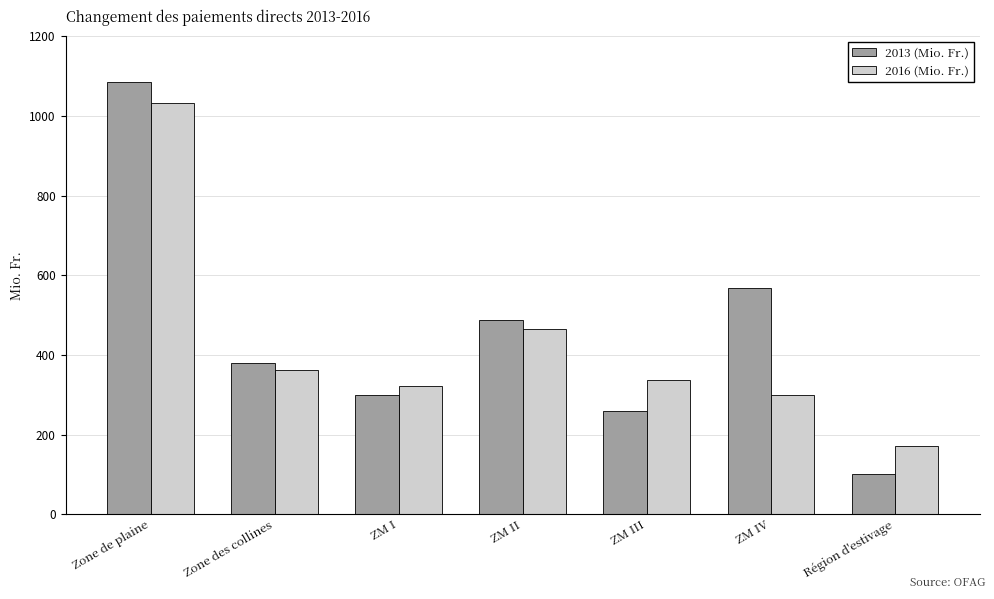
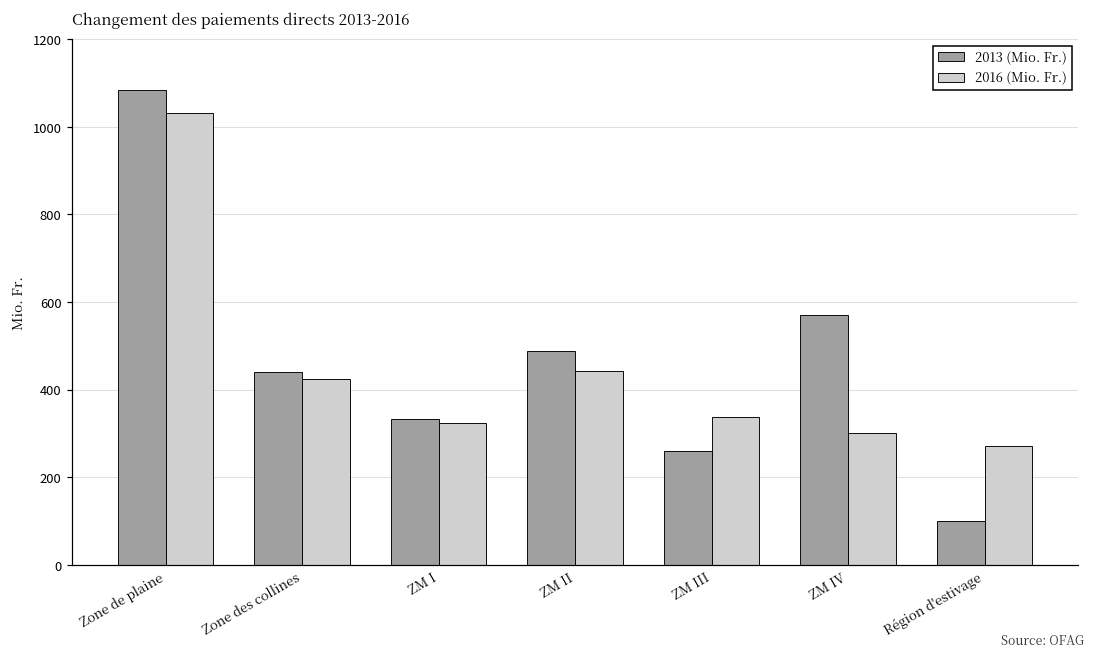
2013 (Mio. Fr.), Zone des collines: 380 -> 440
2016 (Mio. Fr.), Zone des collines: 360 -> 420
2013 (Mio. Fr.), ZM I: 300 -> 330
2016 (Mio. Fr.), ZM II: 460 -> 440
2016 (Mio. Fr.), Région d'estivage: 170 -> 270
